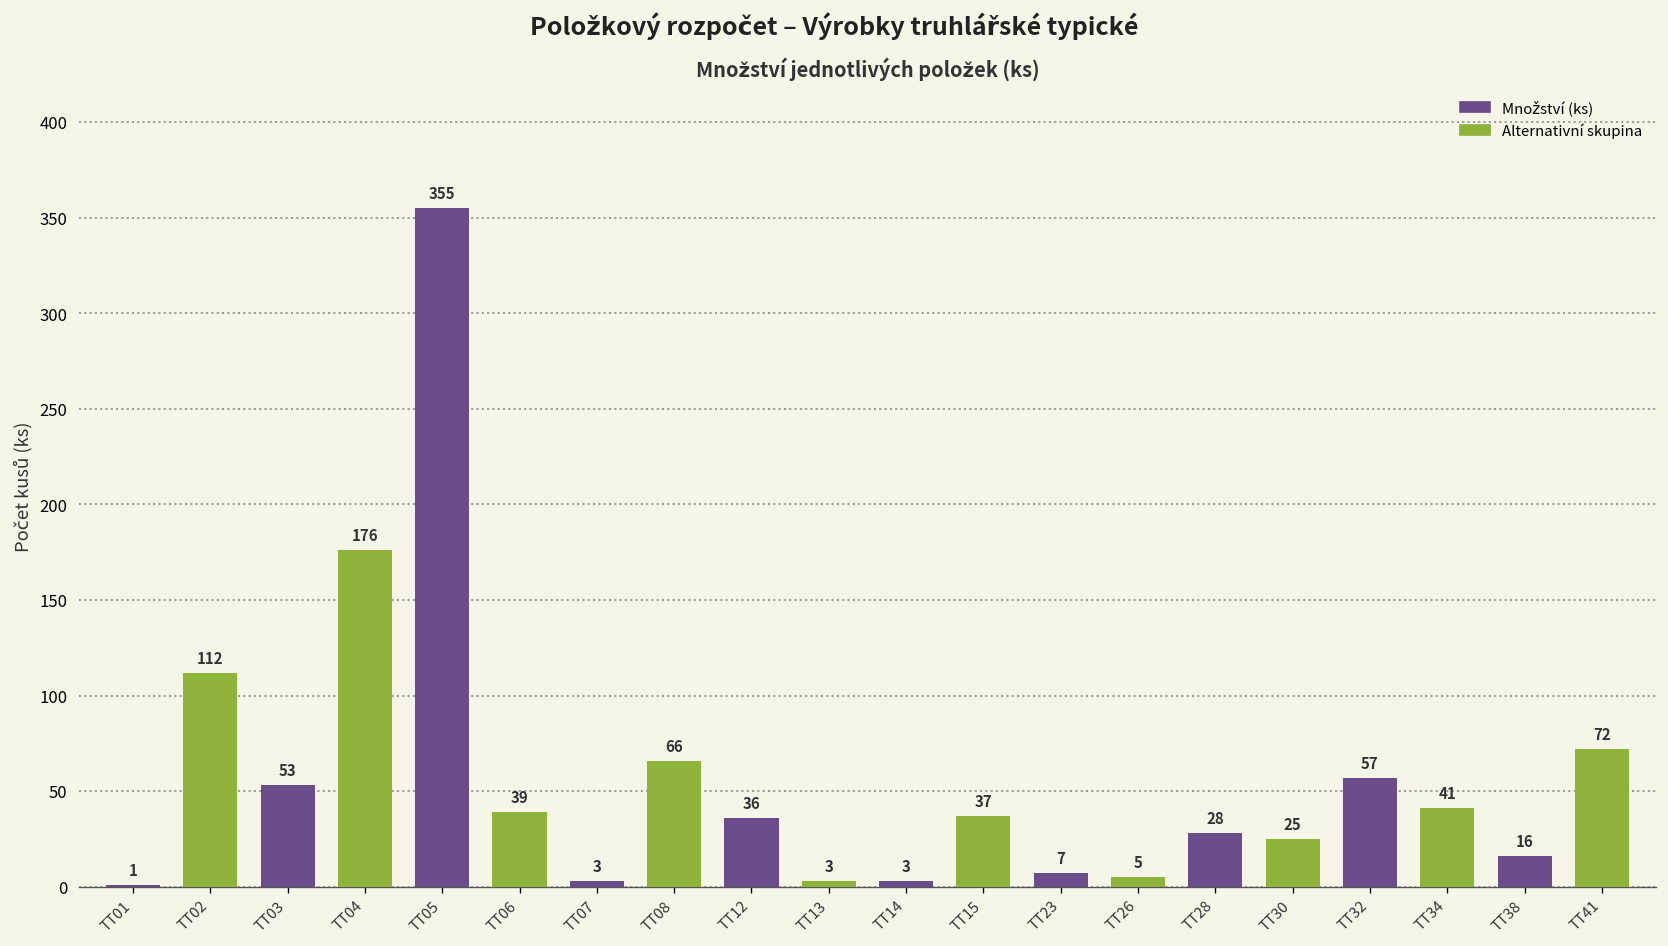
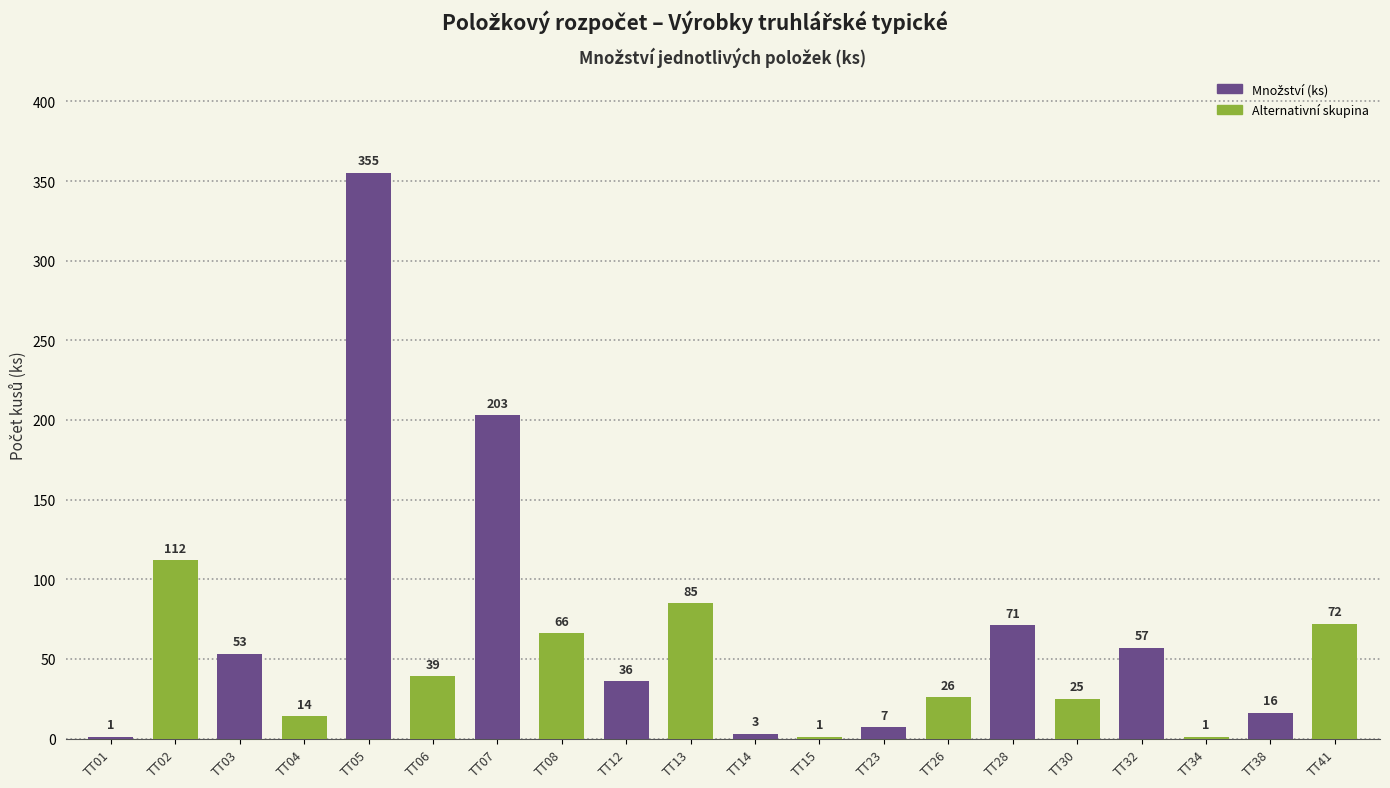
TT04: 176 -> 14
TT07: 3 -> 203
TT13: 3 -> 85
TT15: 37 -> 1
TT26: 5 -> 26
TT28: 28 -> 71
TT34: 41 -> 1
